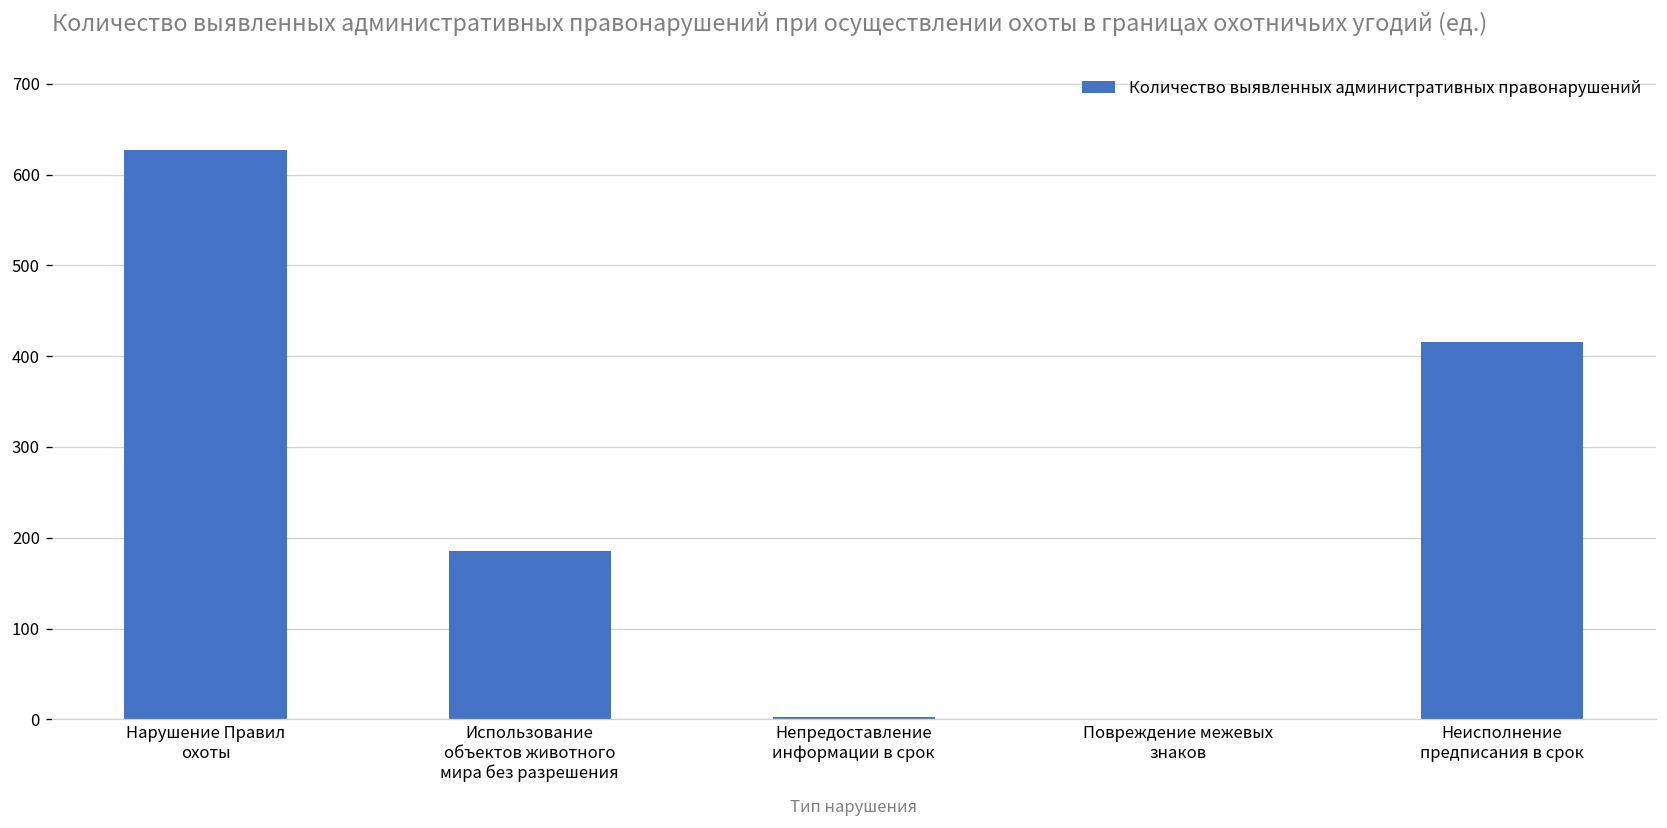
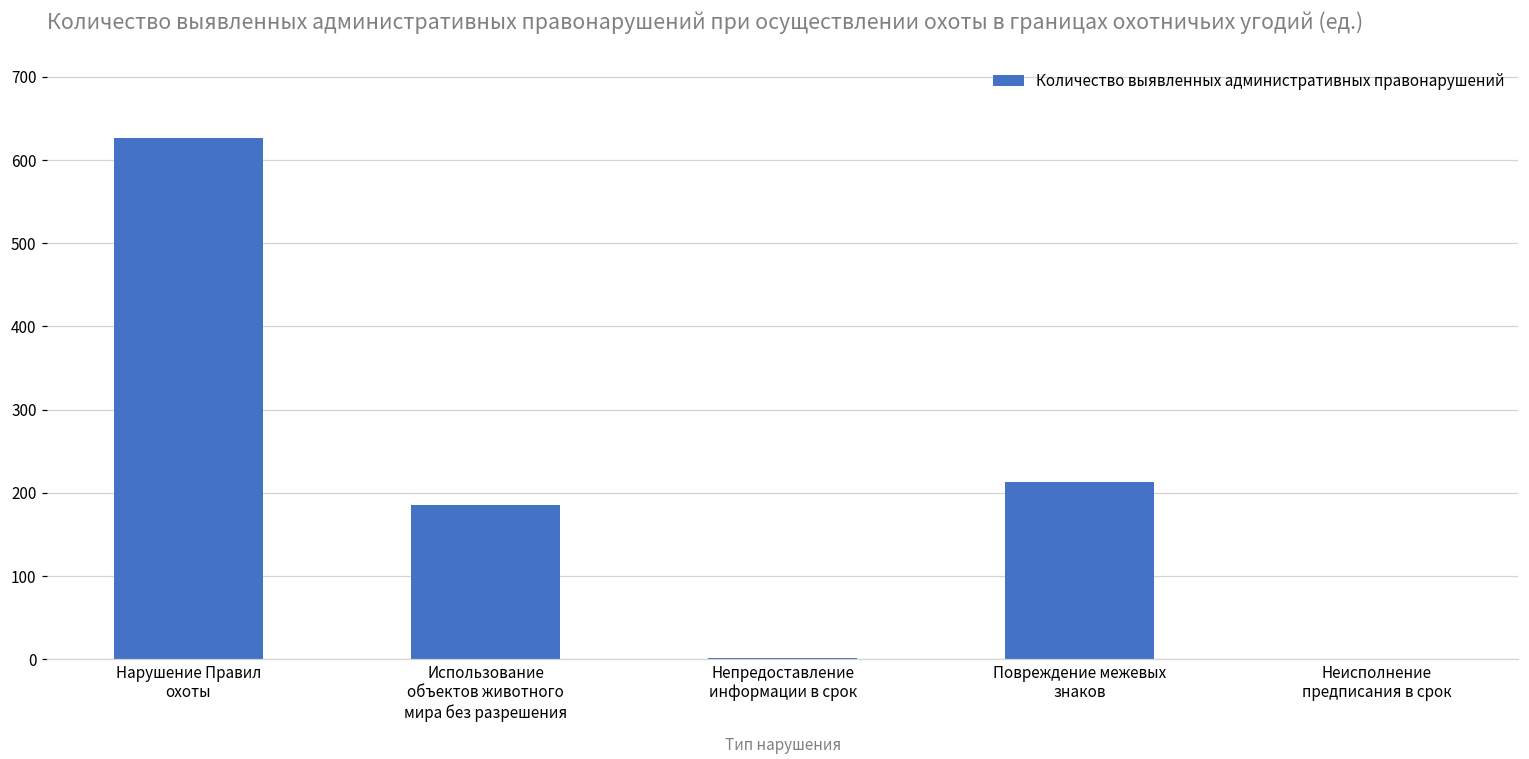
Повреждение межевых знаков: 0 -> 210
Неисполнение предписания в срок: 420 -> 0
